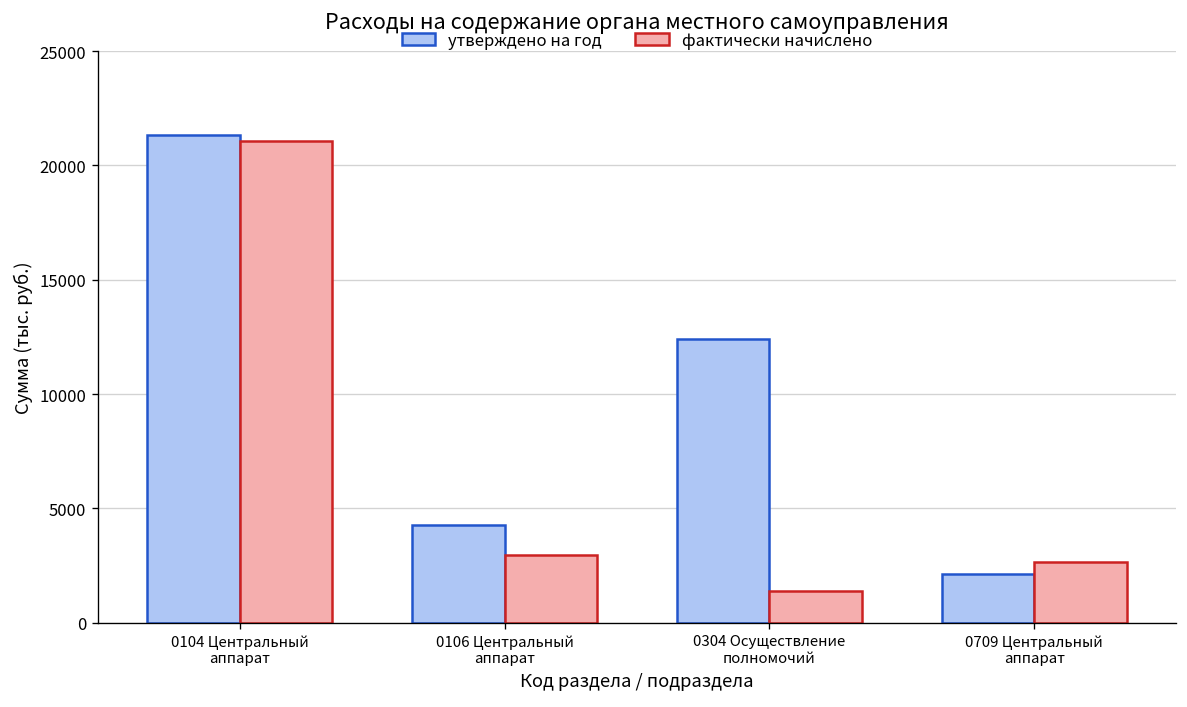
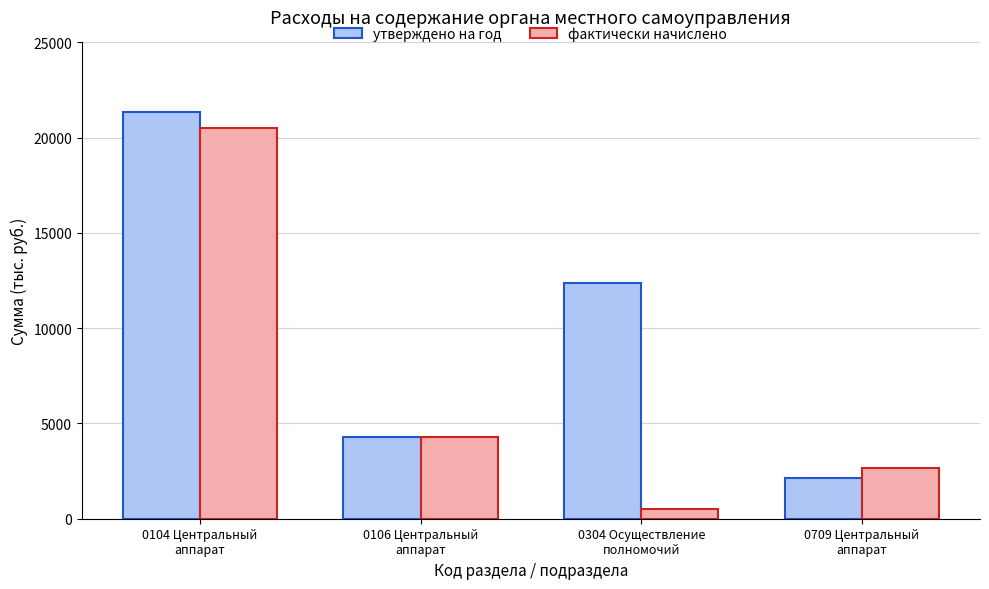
фактически начислено, 0104 Центральный аппарат: 21100 -> 20500
фактически начислено, 0106 Центральный аппарат: 3000 -> 4300
фактически начислено, 0304 Осуществление полномочий: 1400 -> 500
